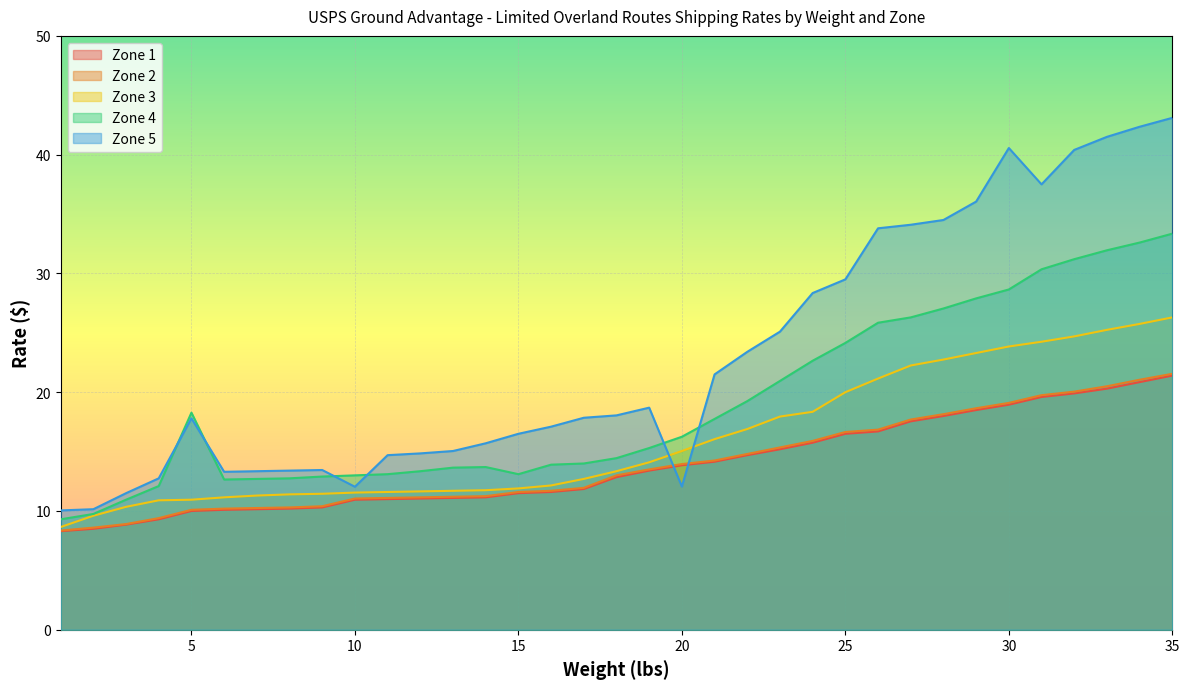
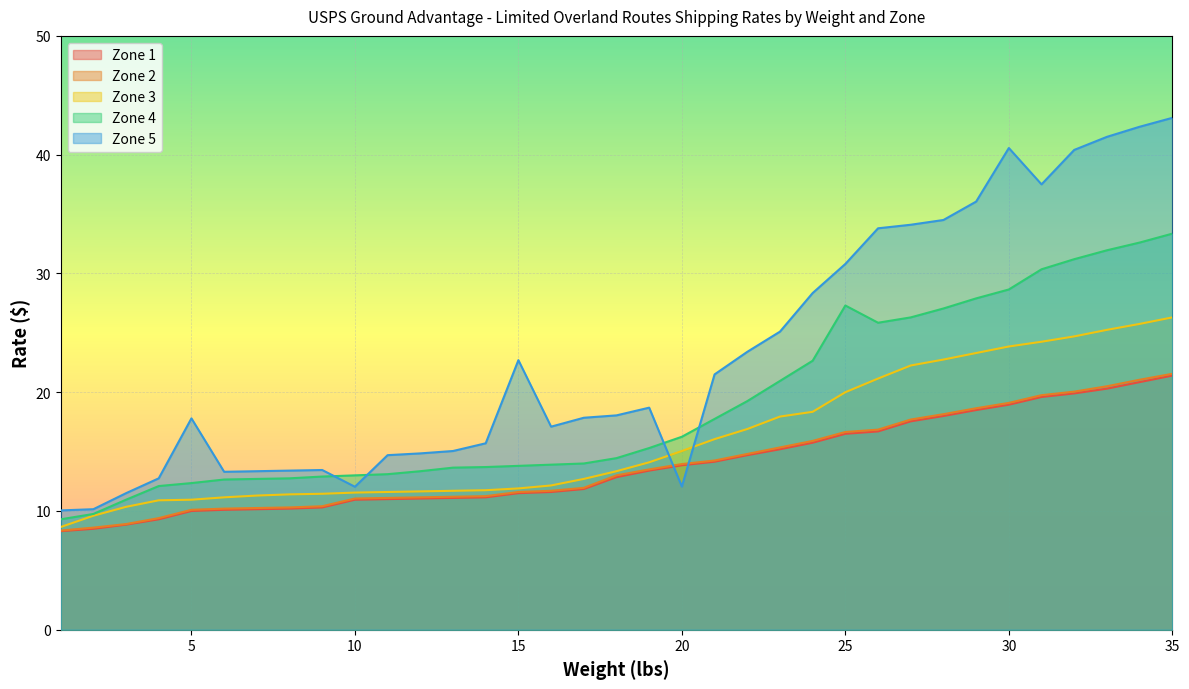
Zone 4, 5: 18.3 -> 12.4
Zone 4, 15: 13.1 -> 13.8
Zone 5, 15: 16.5 -> 22.7
Zone 4, 25: 24.2 -> 27.3
Zone 5, 25: 29.5 -> 30.8
